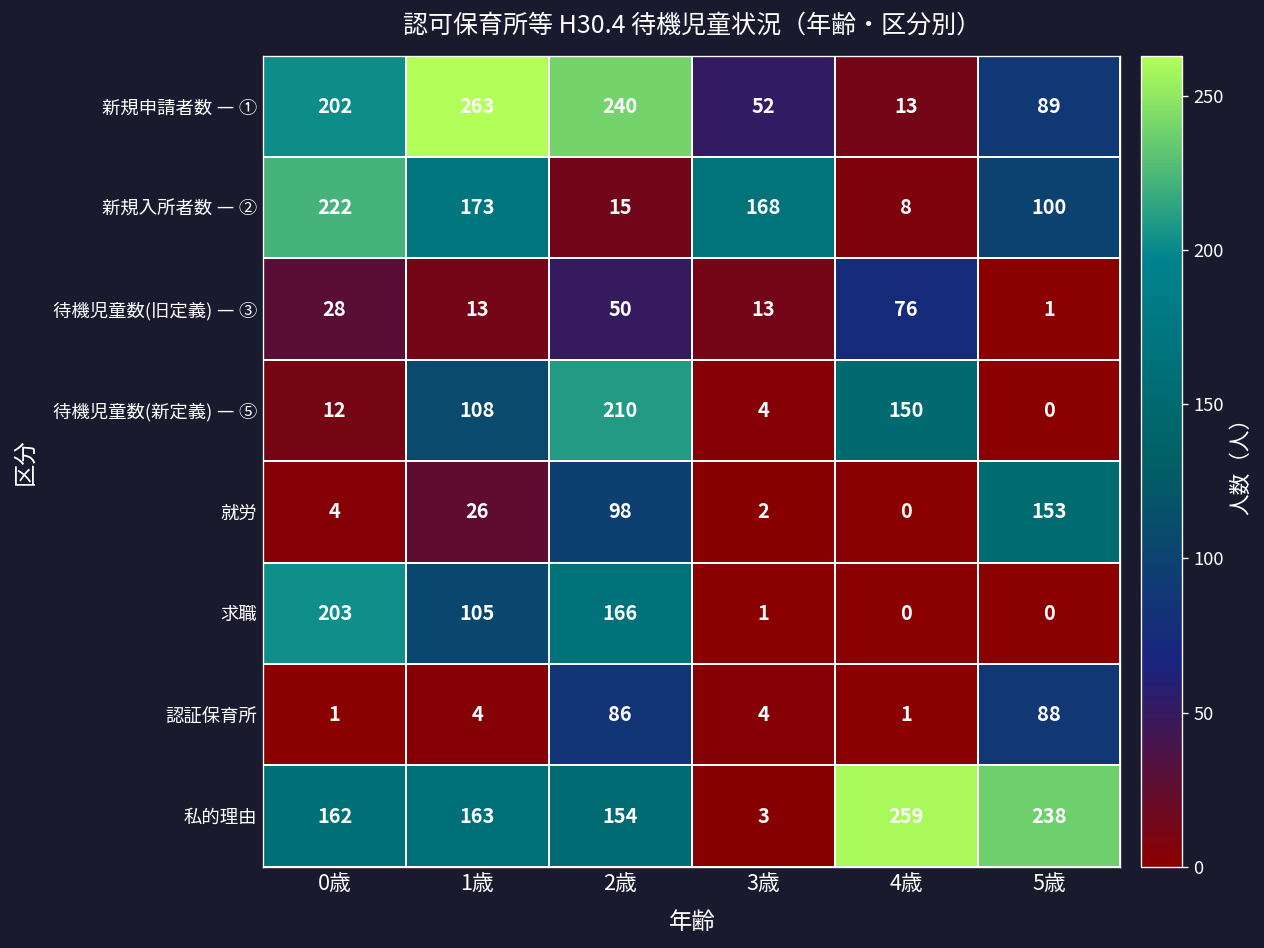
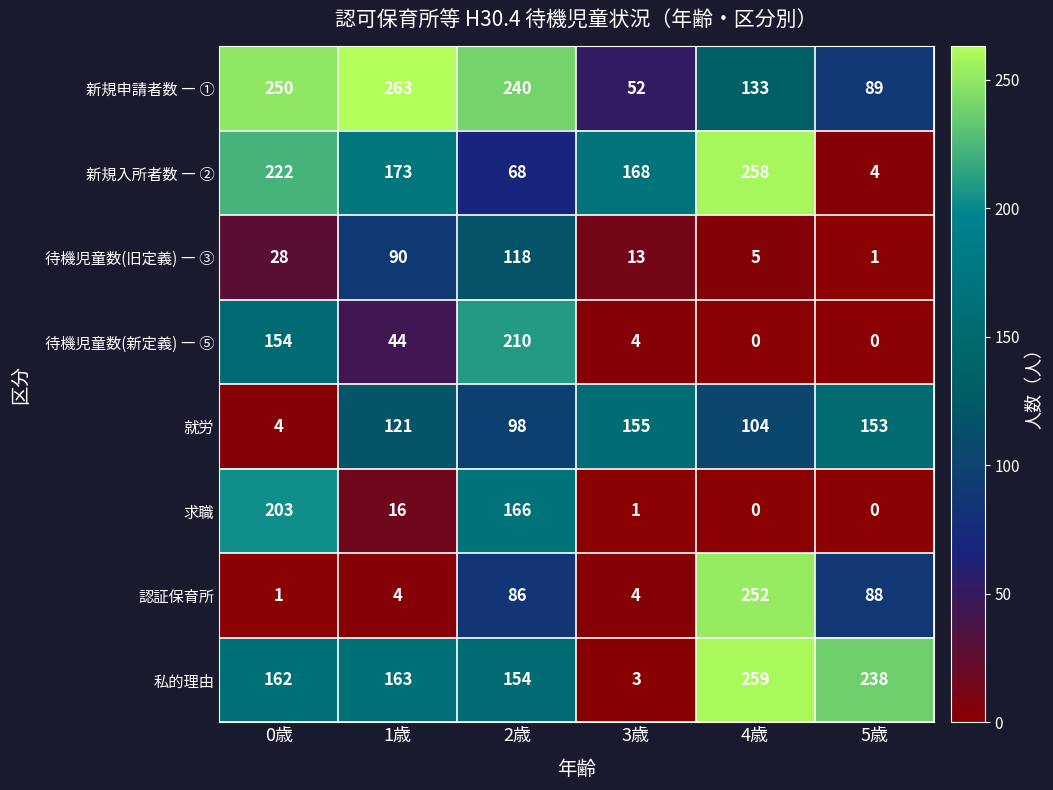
新規申請者数 ― ①, 0歳: 202 -> 250
新規申請者数 ― ①, 4歳: 13 -> 133
新規入所者数 ― ②, 2歳: 15 -> 68
新規入所者数 ― ②, 4歳: 8 -> 258
新規入所者数 ― ②, 5歳: 100 -> 4
待機児童数(旧定義) ― ③, 1歳: 13 -> 90
待機児童数(旧定義) ― ③, 2歳: 50 -> 118
待機児童数(旧定義) ― ③, 4歳: 76 -> 5
待機児童数(新定義) ― ⑤, 0歳: 12 -> 154
待機児童数(新定義) ― ⑤, 1歳: 108 -> 44
待機児童数(新定義) ― ⑤, 4歳: 150 -> 0
就労, 1歳: 26 -> 121
就労, 3歳: 2 -> 155
就労, 4歳: 0 -> 104
求職, 1歳: 105 -> 16
認証保育所, 4歳: 1 -> 252
